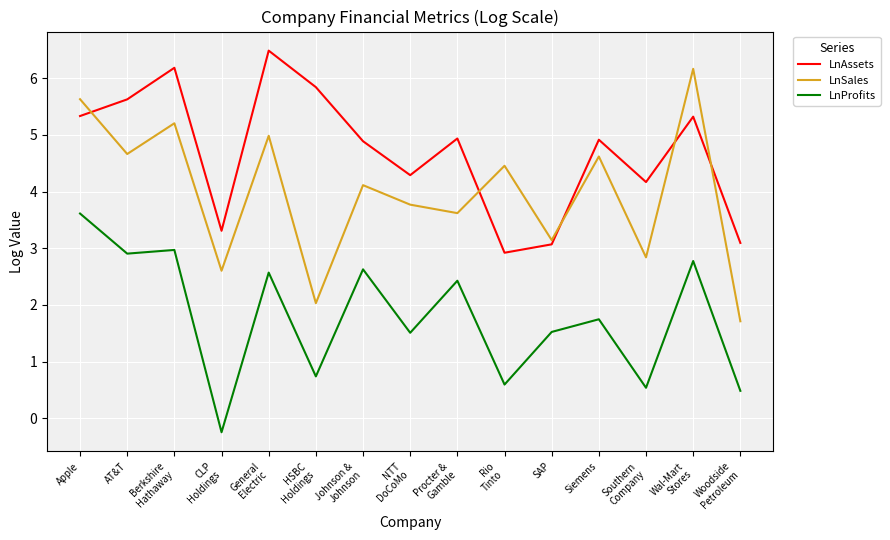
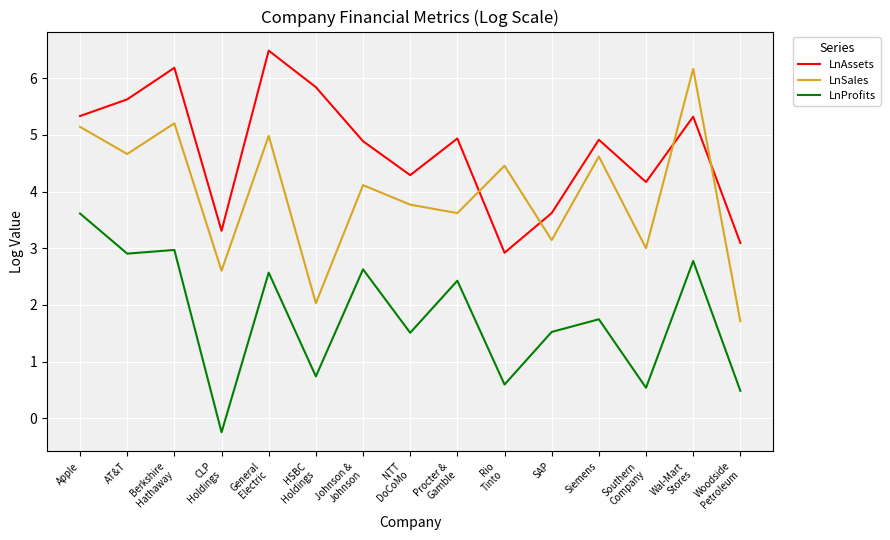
LnSales, Apple: 5.6 -> 5.1
LnAssets, SAP: 3.1 -> 3.6
LnSales, Southern Company: 2.8 -> 3.0
